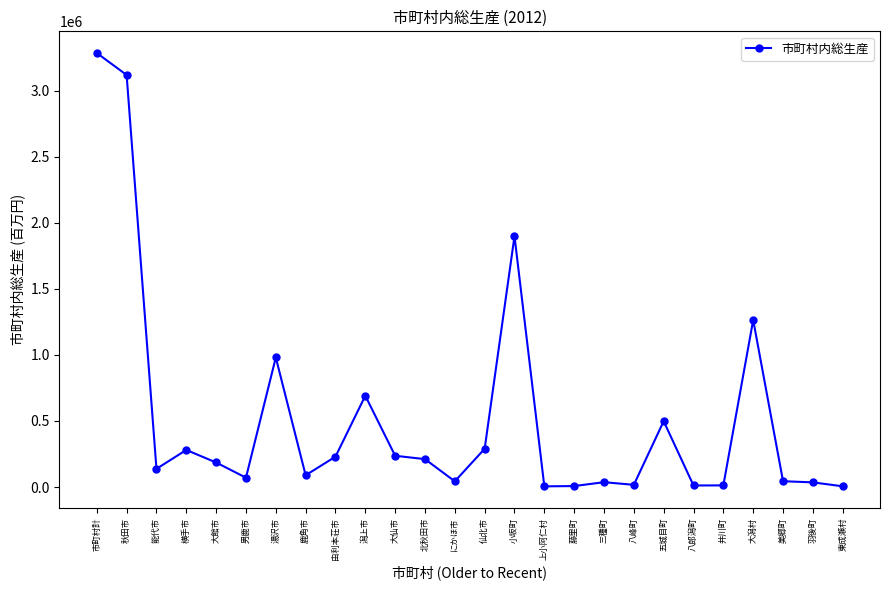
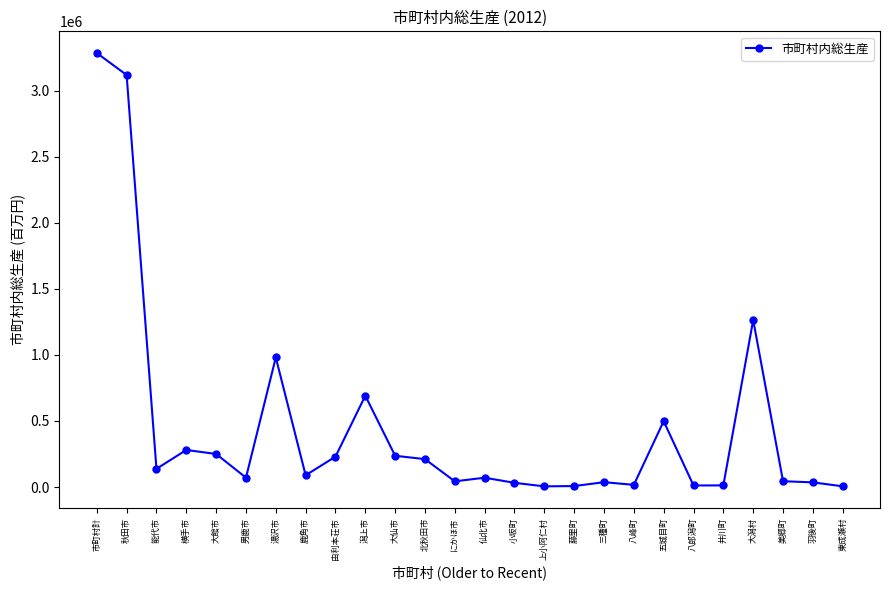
大館市: 190000 -> 250000
仙北市: 290000 -> 70000
小坂町: 1900000 -> 30000
